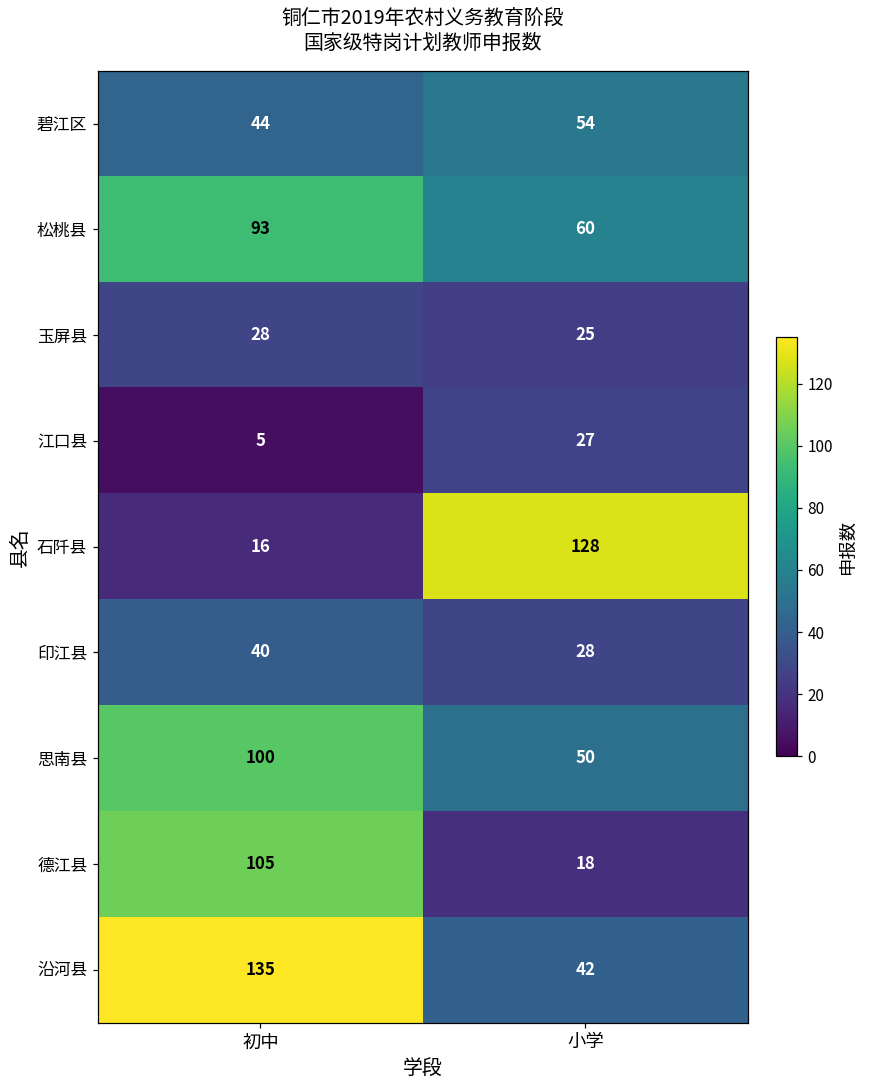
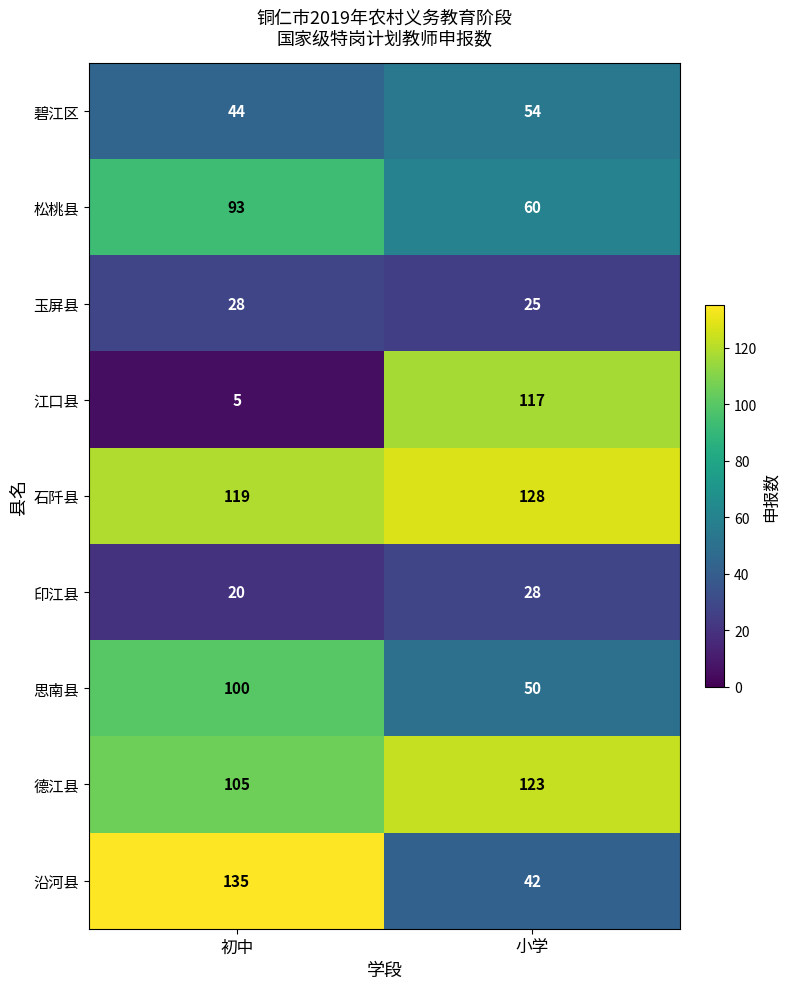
江口县, 小学: 27 -> 117
石阡县, 初中: 16 -> 119
印江县, 初中: 40 -> 20
德江县, 小学: 18 -> 123
